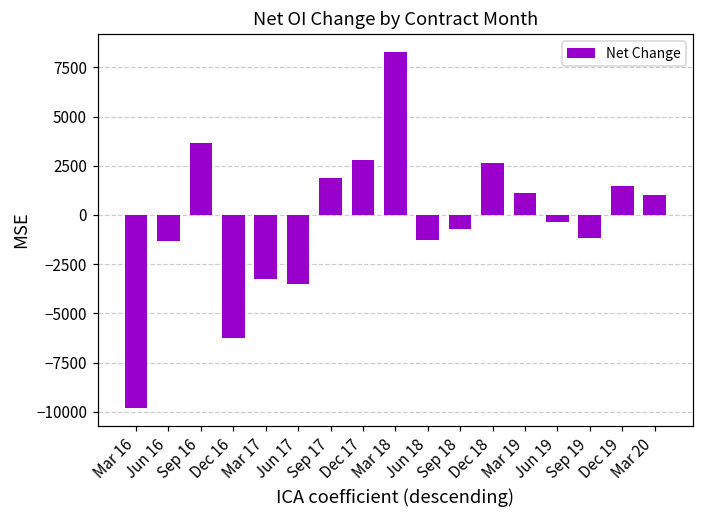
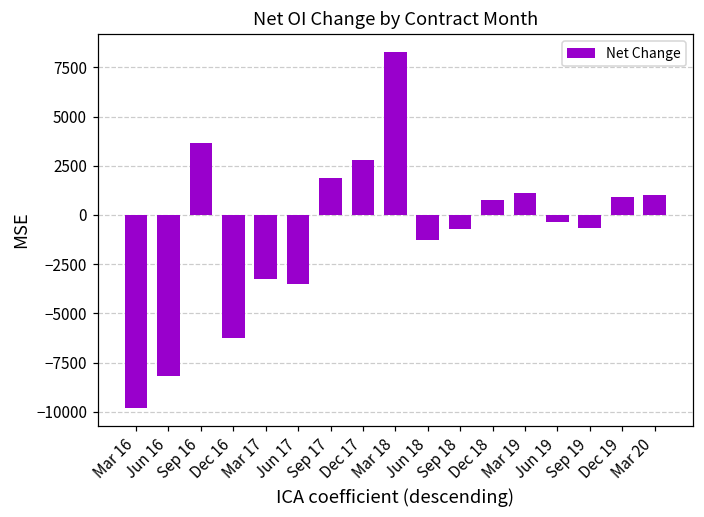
Jun 16: -1300 -> -8200
Dec 18: 2600 -> 700
Sep 19: -1200 -> -600
Dec 19: 1500 -> 900
